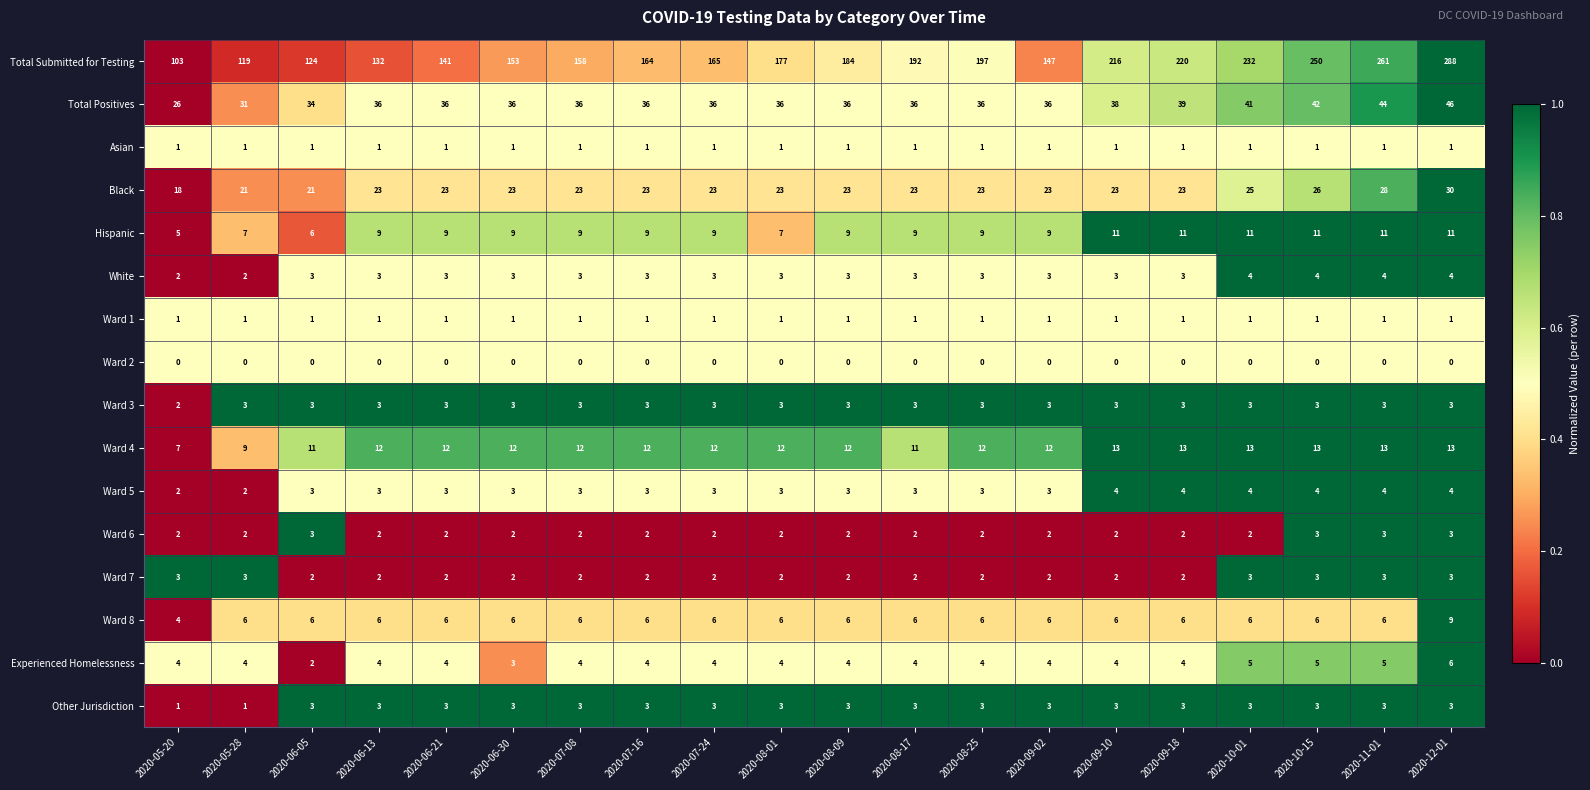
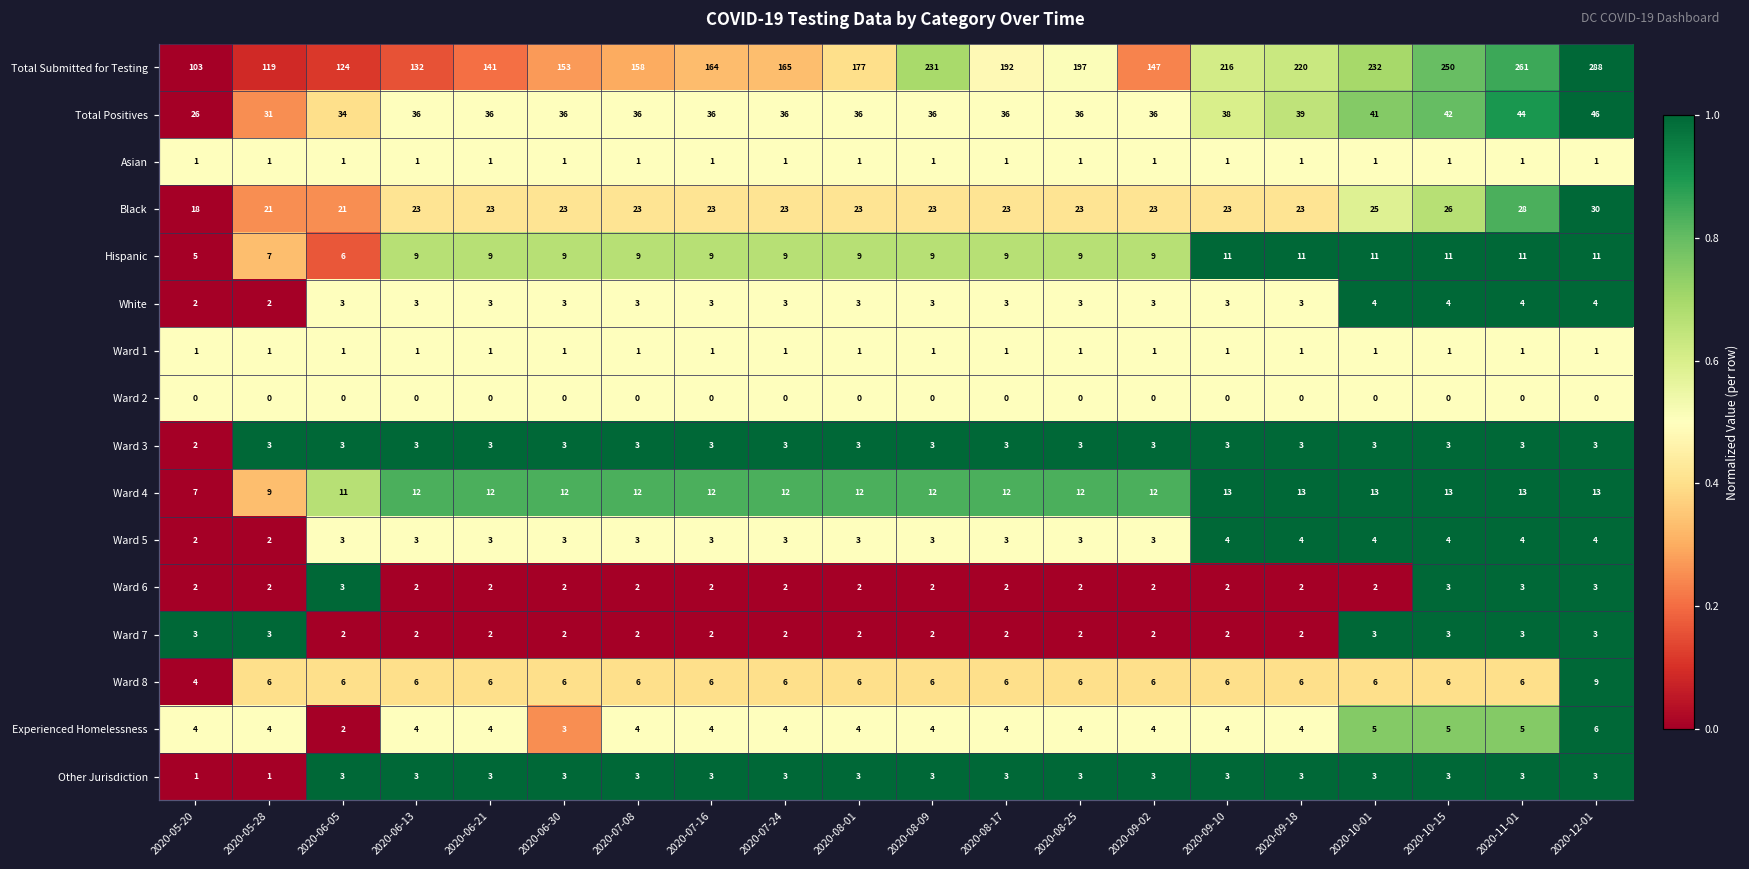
Total Submitted for Testing, 2020-08-09: 184 -> 231
Hispanic, 2020-08-01: 7 -> 9
Ward 4, 2020-08-17: 11 -> 12
